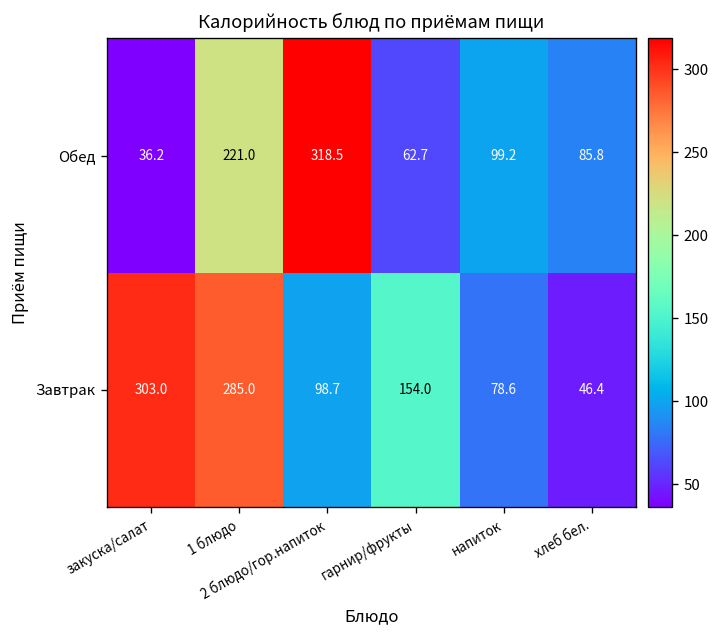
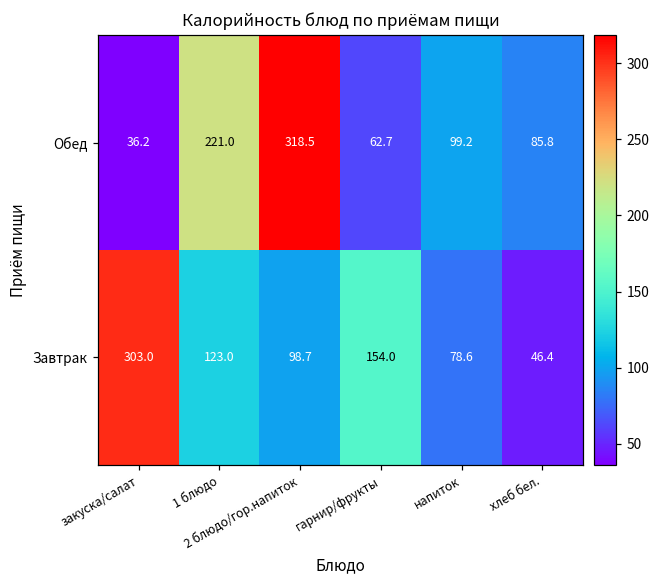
Завтрак, 1 блюдо: 285.0 -> 123.0
